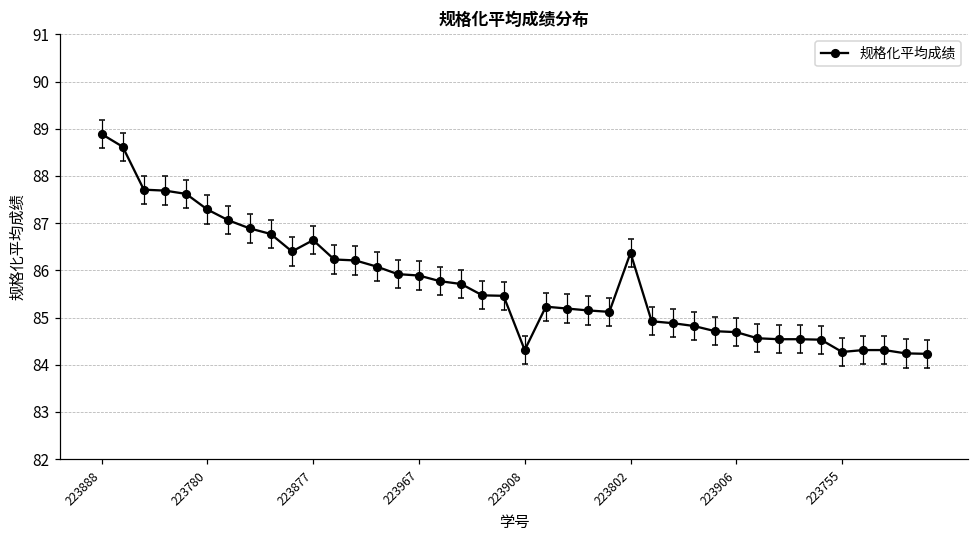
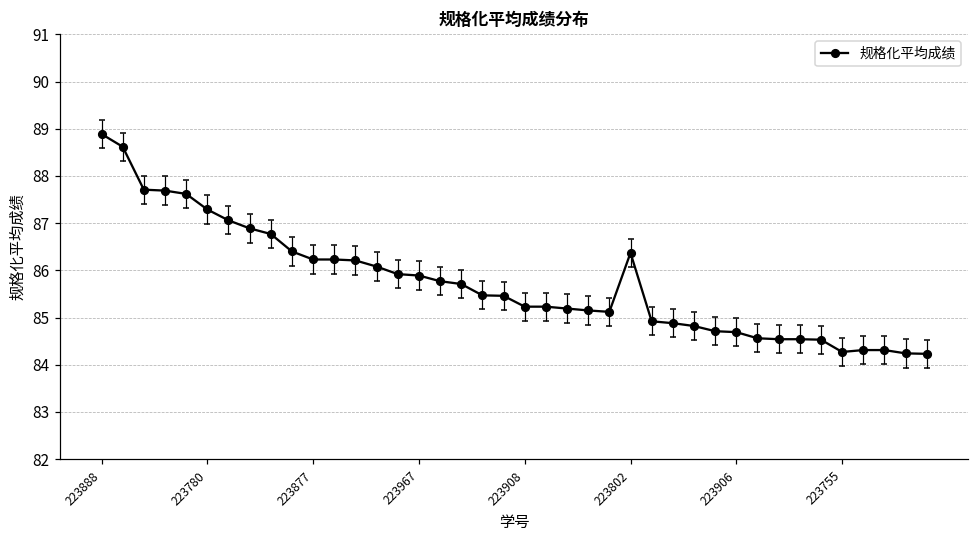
规格化平均成绩, 223877: 86.6 -> 86.2
规格化平均成绩, 223908: 84.3 -> 85.2
